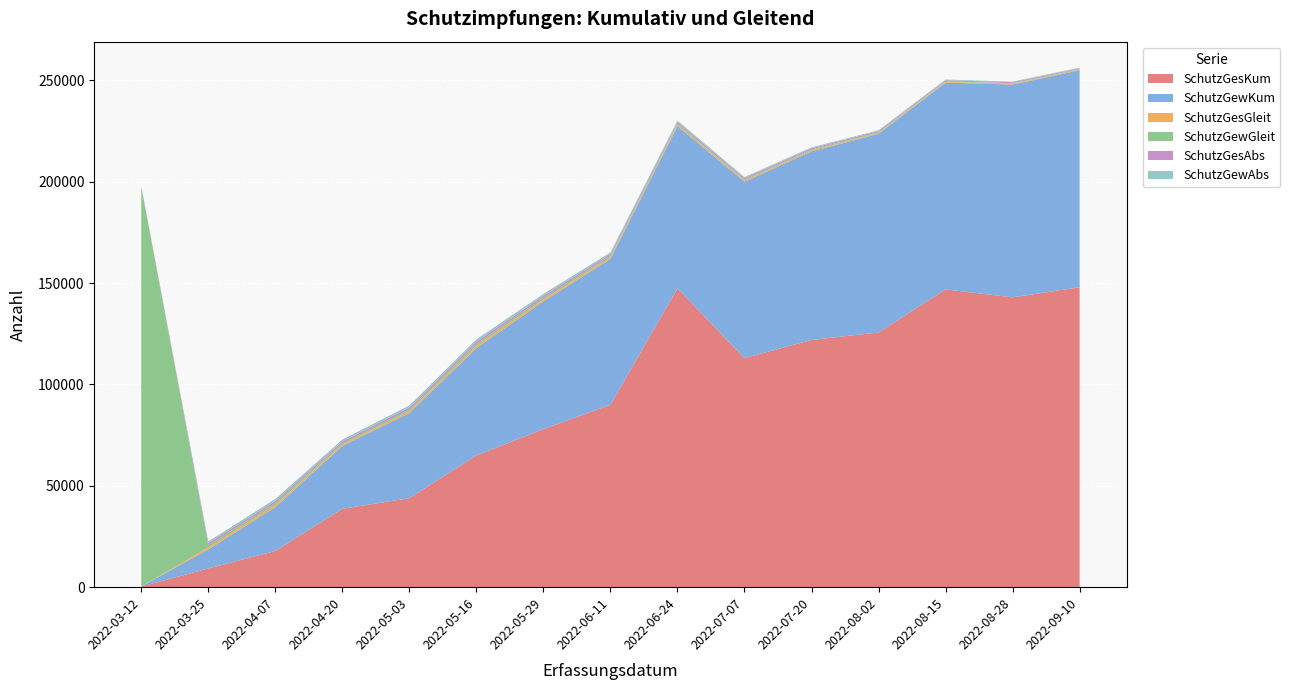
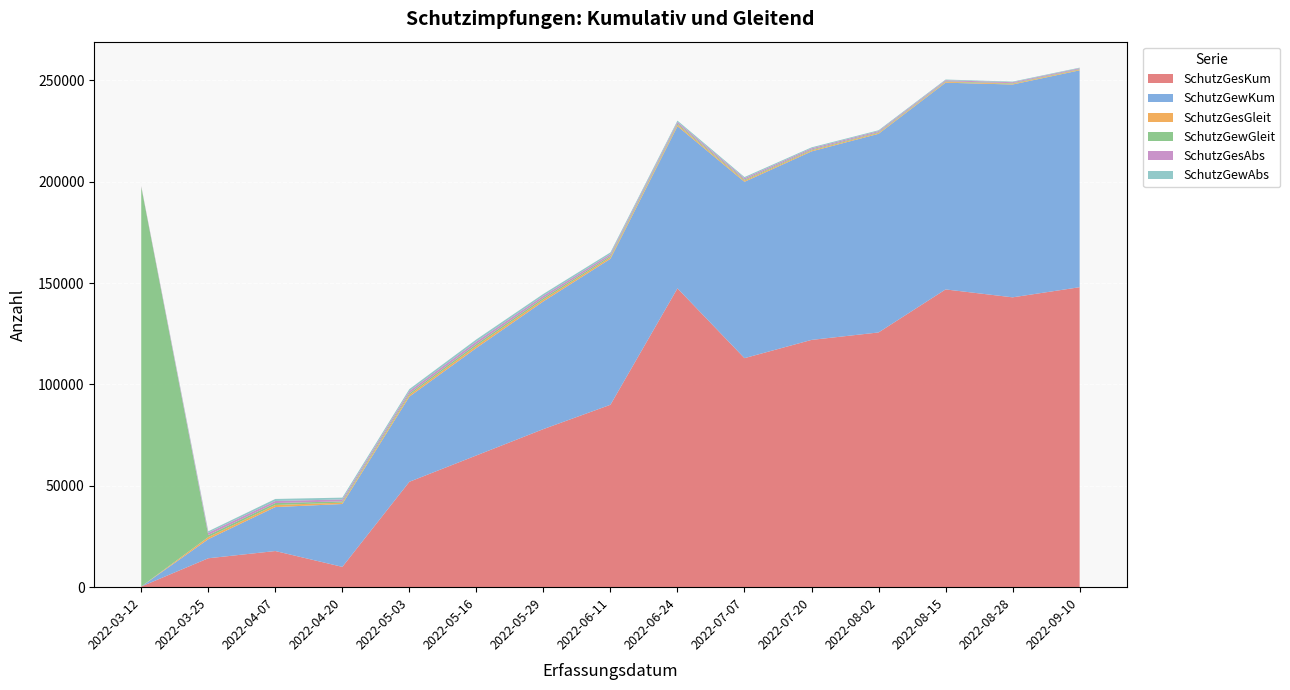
SchutzGesKum, 2022-03-25: 9000 -> 14000
SchutzGesKum, 2022-04-20: 39000 -> 10000
SchutzGesKum, 2022-05-03: 44000 -> 52000
